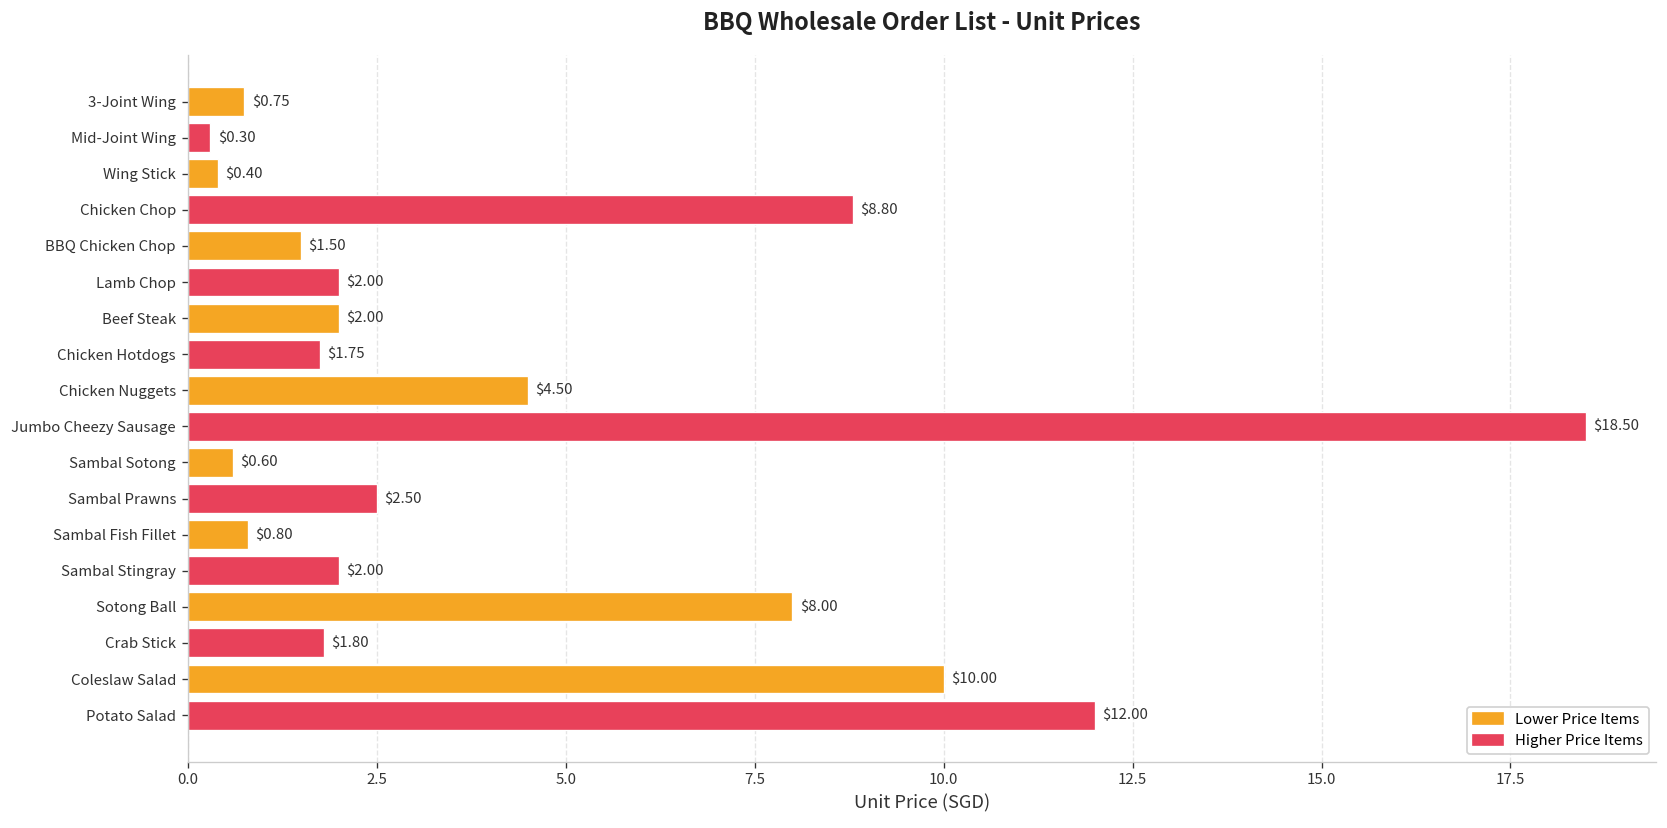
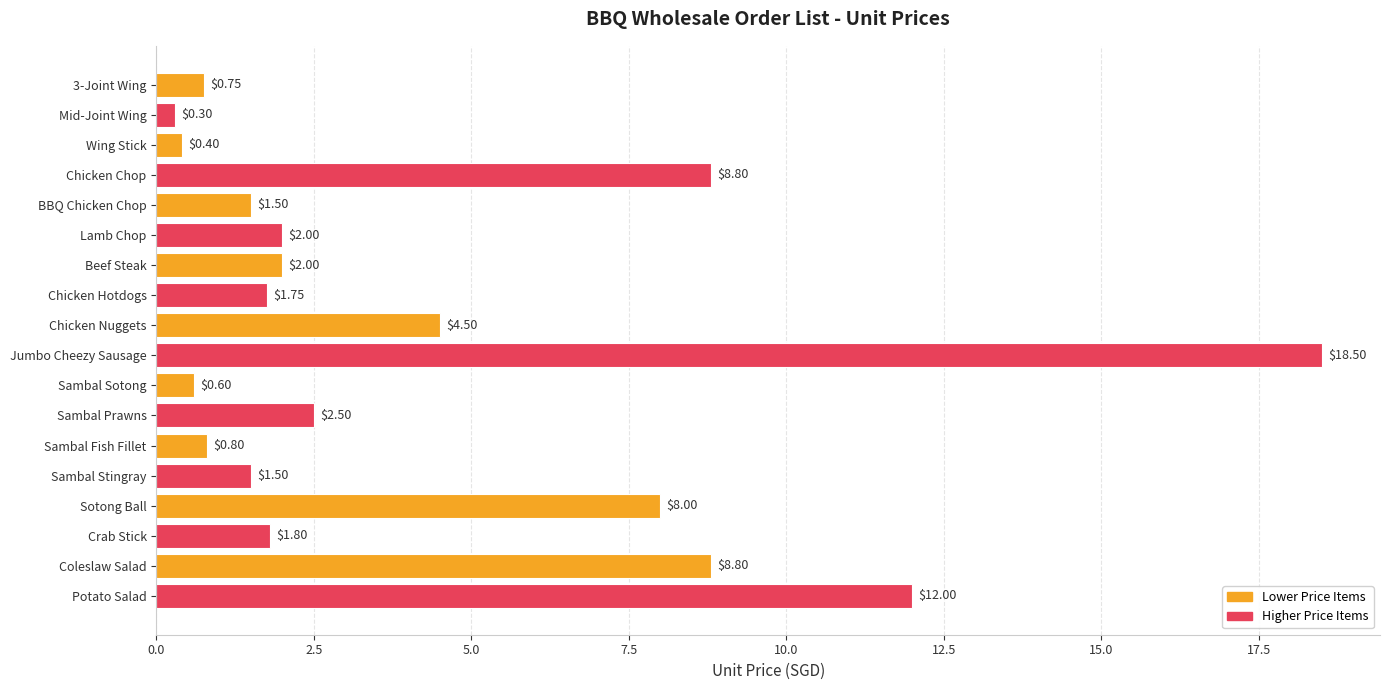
Sambal Stingray: $2.00 -> $1.50
Coleslaw Salad: $10.00 -> $8.80
